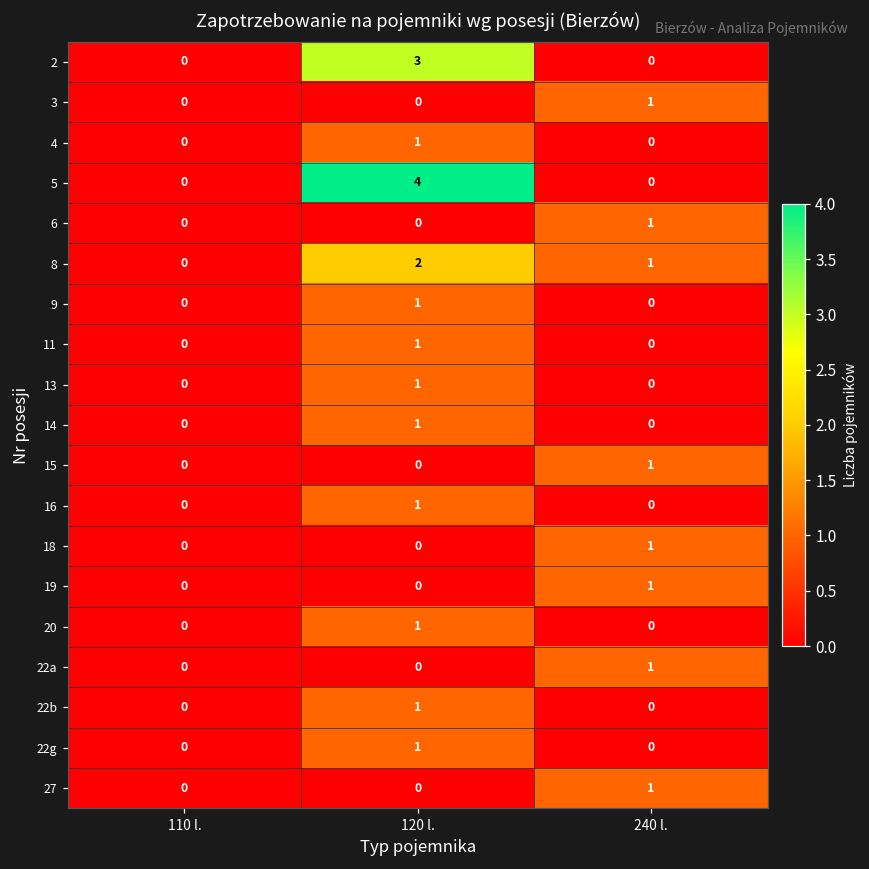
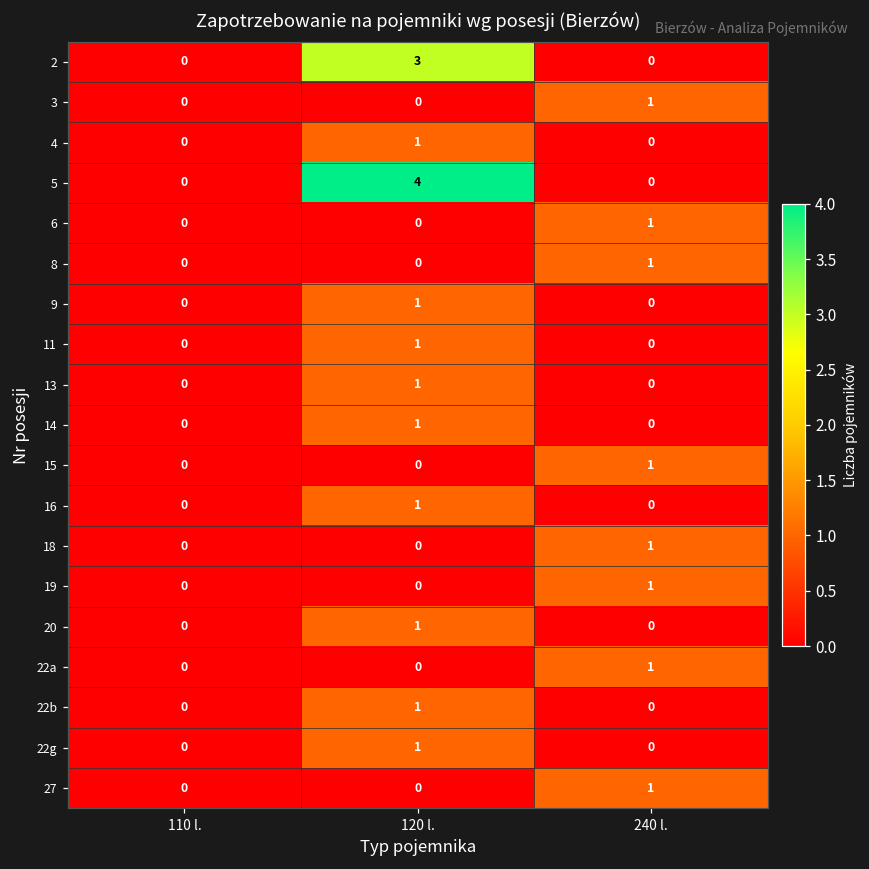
8, 120 l.: 2 -> 0
